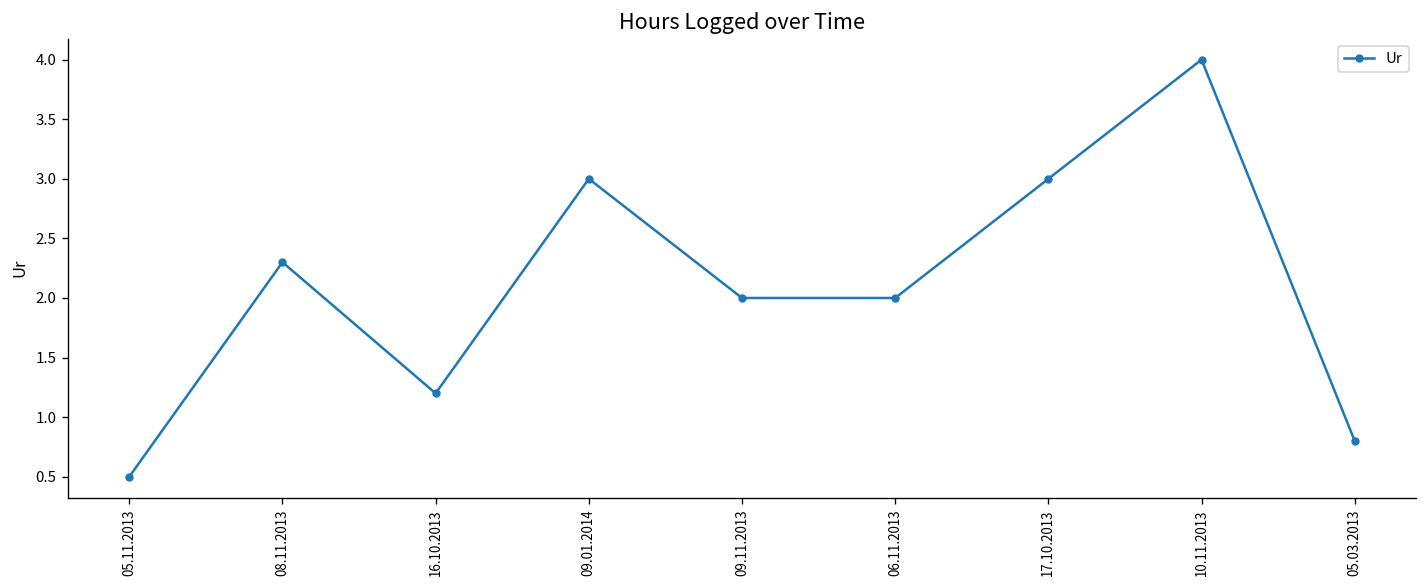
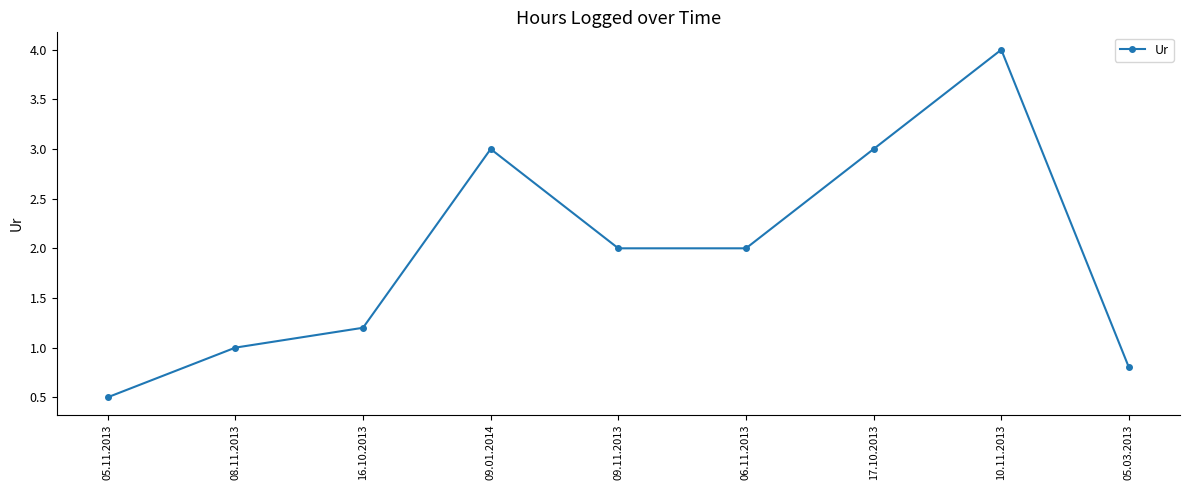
08.11.2013: 2.3 -> 1.0
